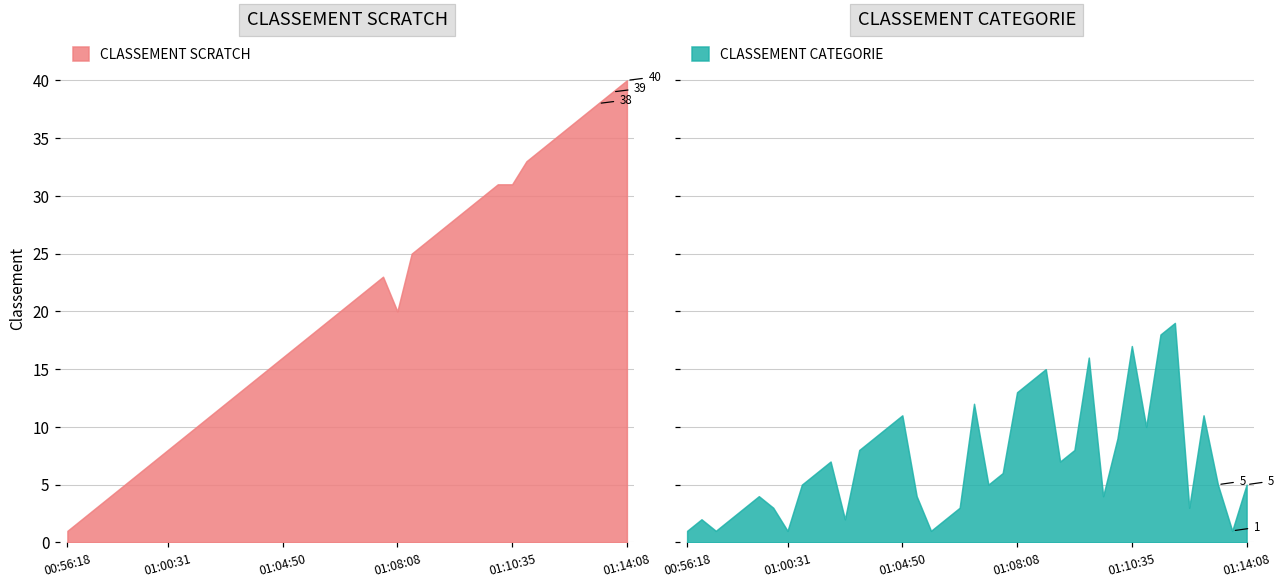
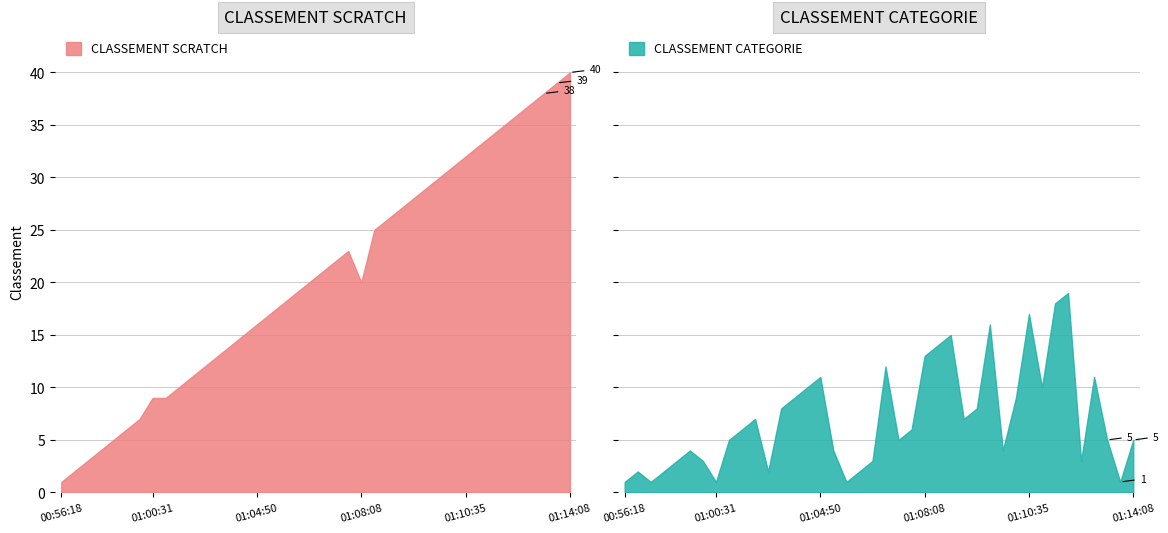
CLASSEMENT SCRATCH, 01:00:31: 8 -> 9
CLASSEMENT SCRATCH, 01:10:35: 31 -> 32
